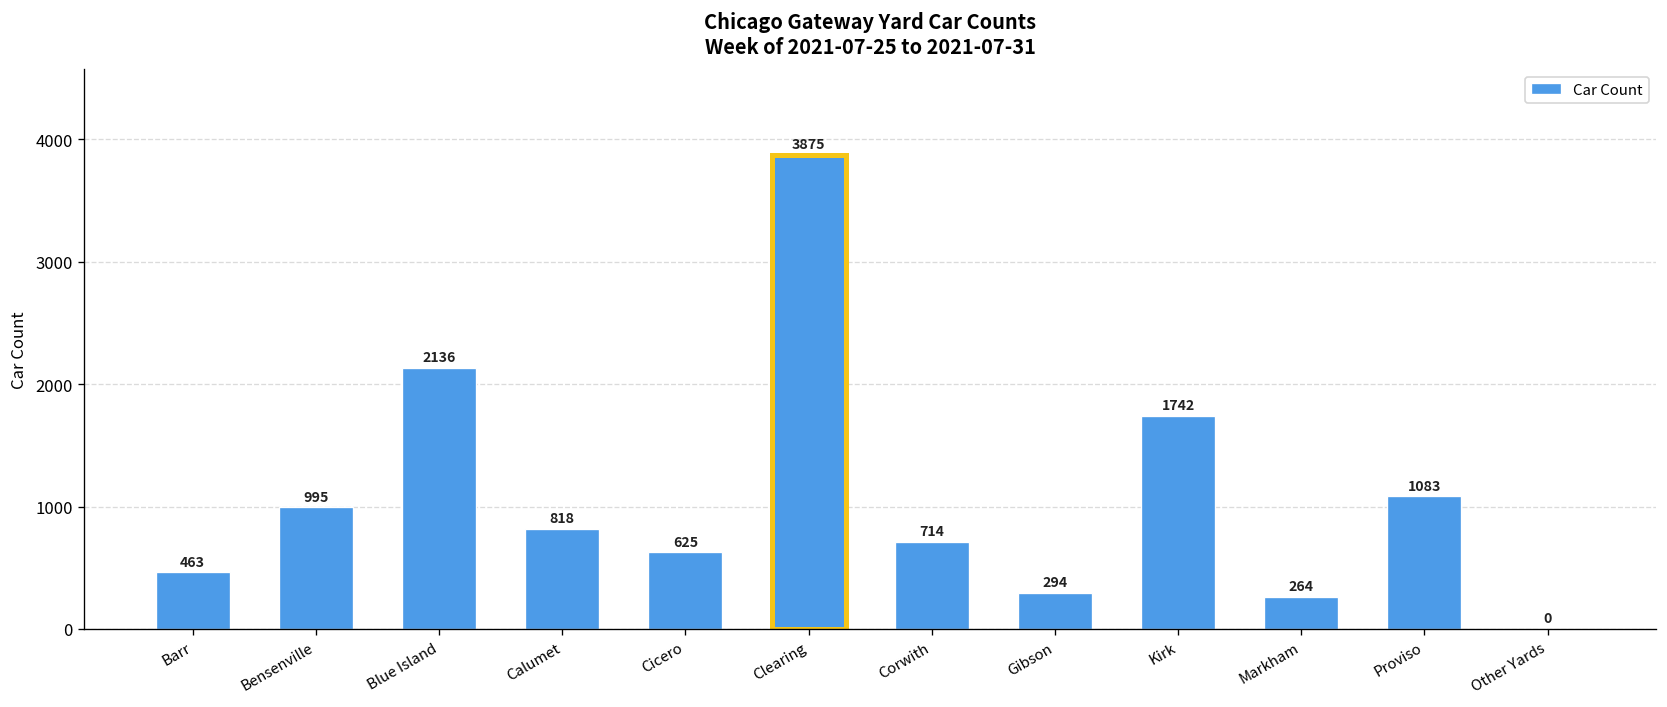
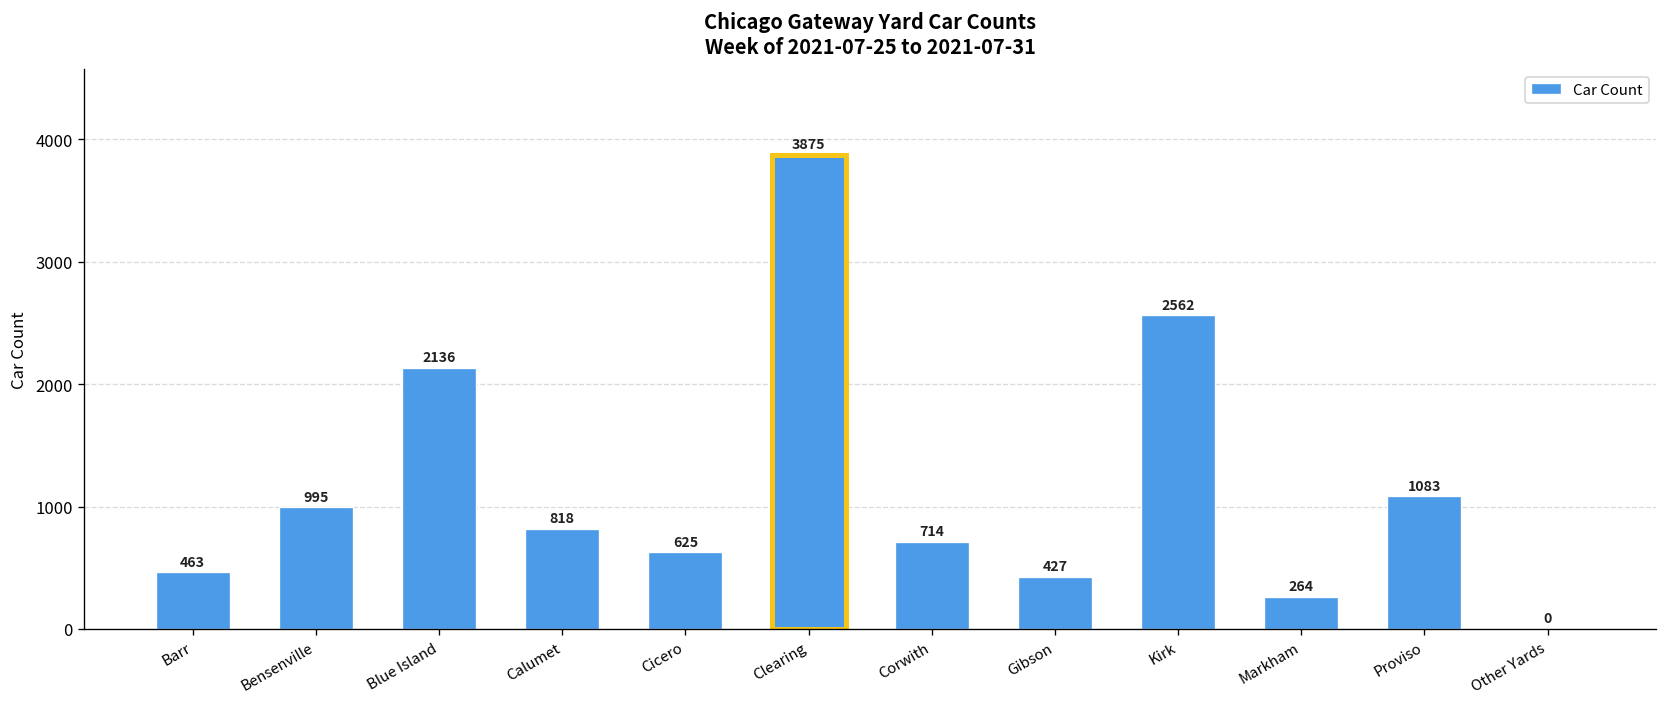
Gibson: 294 -> 427
Kirk: 1742 -> 2562
